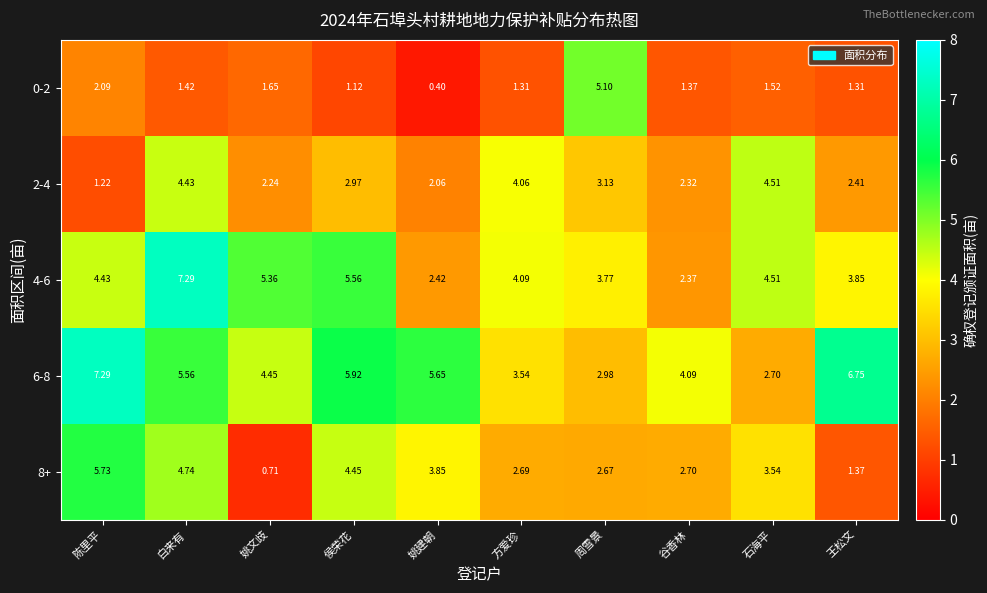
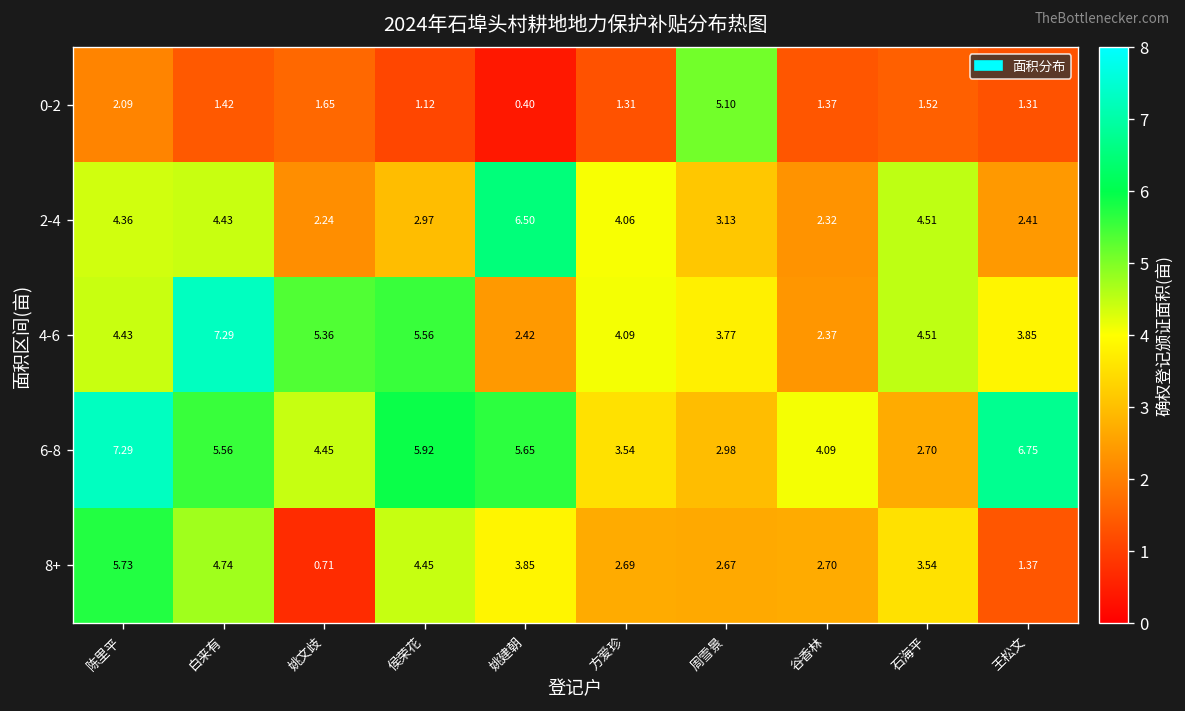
2-4, 陈里平: 1.22 -> 4.36
2-4, 姚建朝: 2.06 -> 6.50
